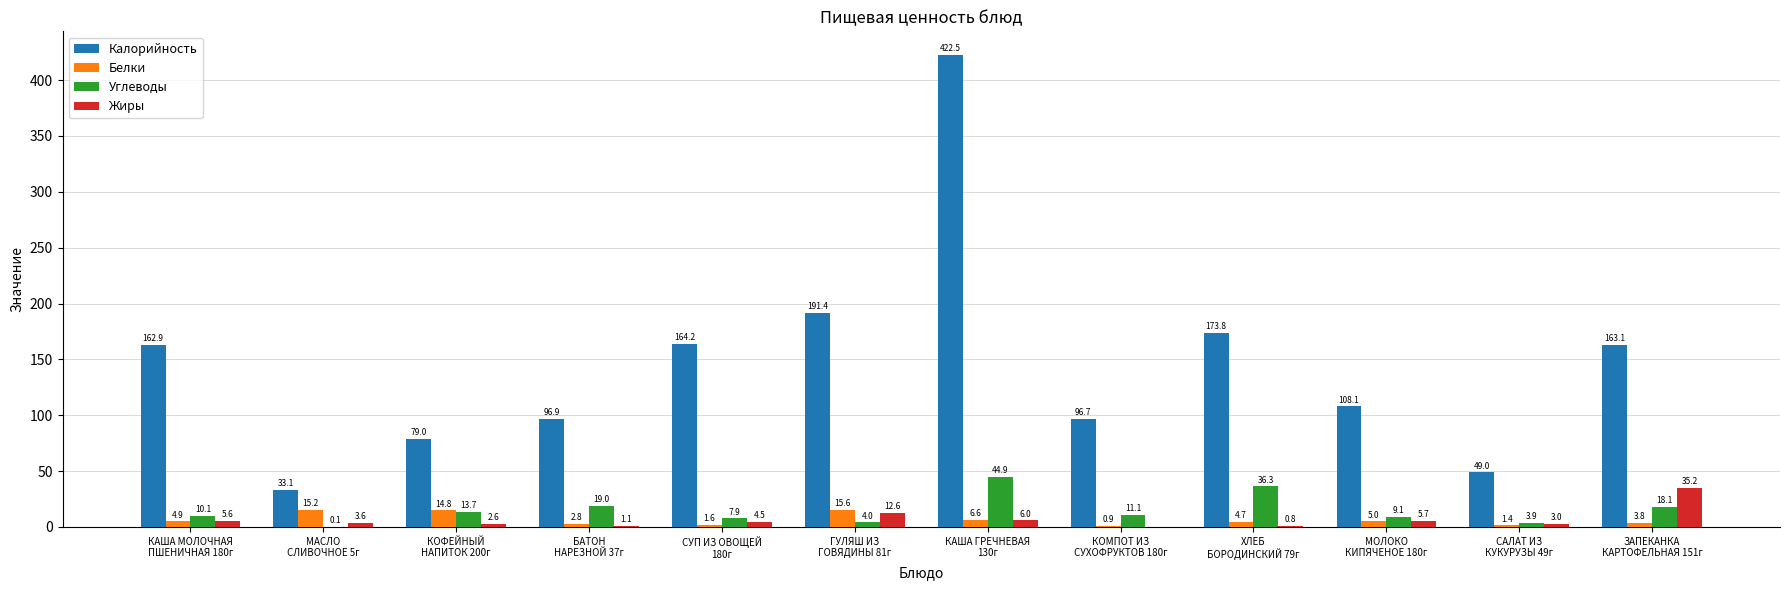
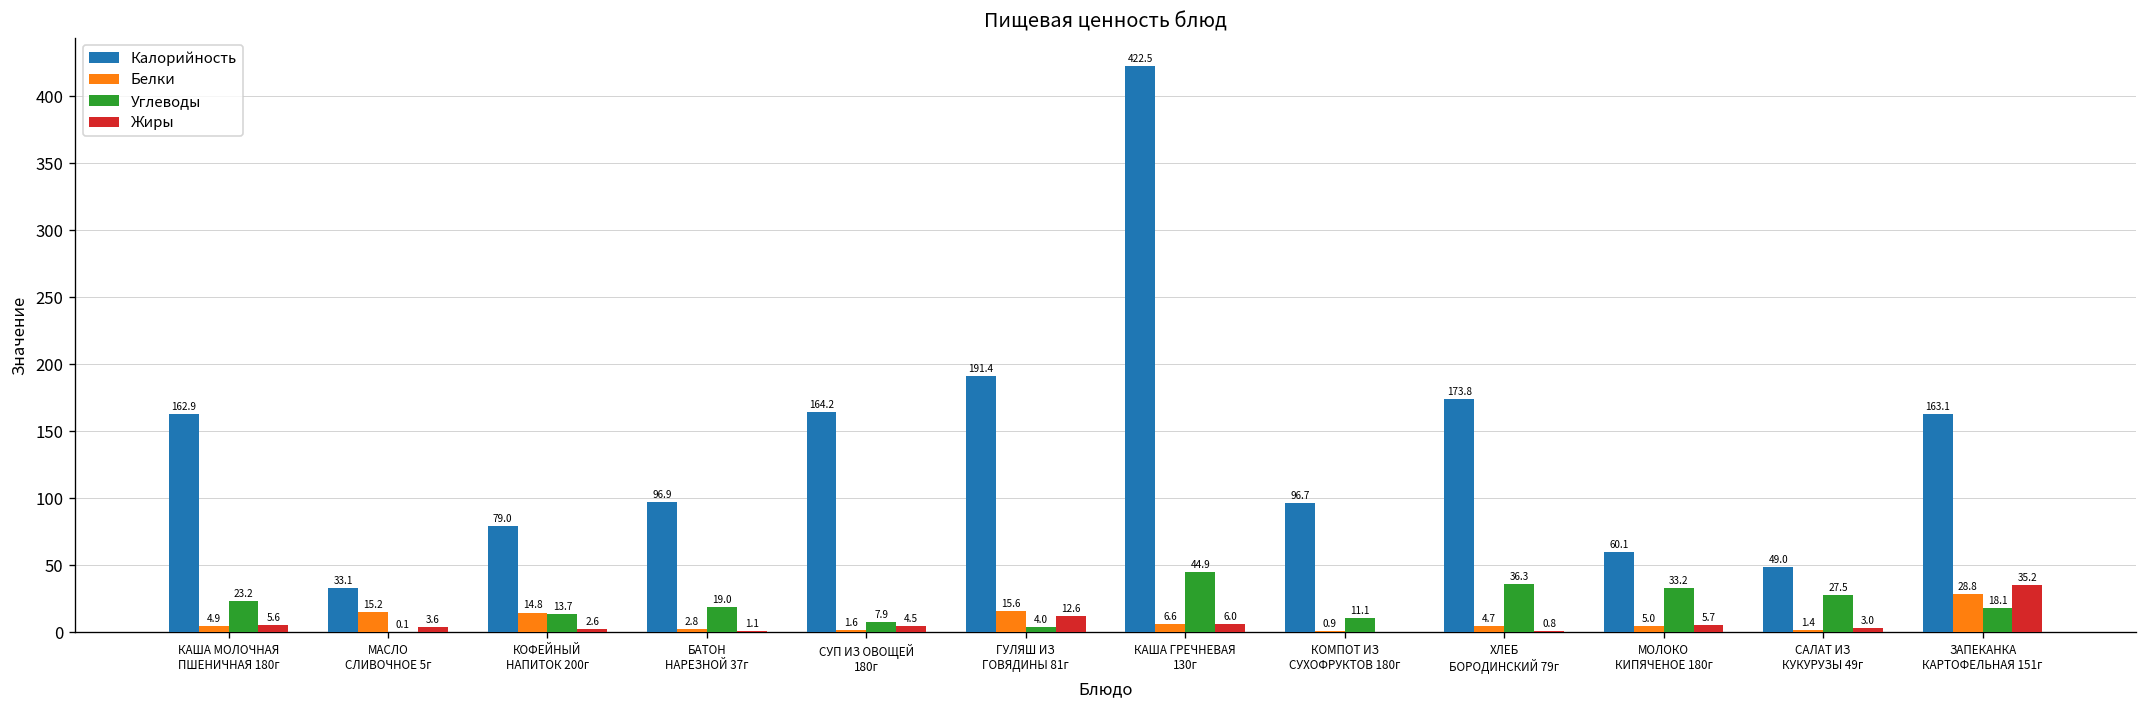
Углеводы, КАША МОЛОЧНАЯ ПШЕНИЧНАЯ 180г: 10.1 -> 23.2
Калорийность, МОЛОКО КИПЯЧЕНОЕ 180г: 108.1 -> 60.1
Углеводы, МОЛОКО КИПЯЧЕНОЕ 180г: 9.1 -> 33.2
Углеводы, САЛАТ ИЗ КУКУРУЗЫ 49г: 3.9 -> 27.5
Белки, ЗАПЕКАНКА КАРТОФЕЛЬНАЯ 151г: 3.8 -> 28.8
